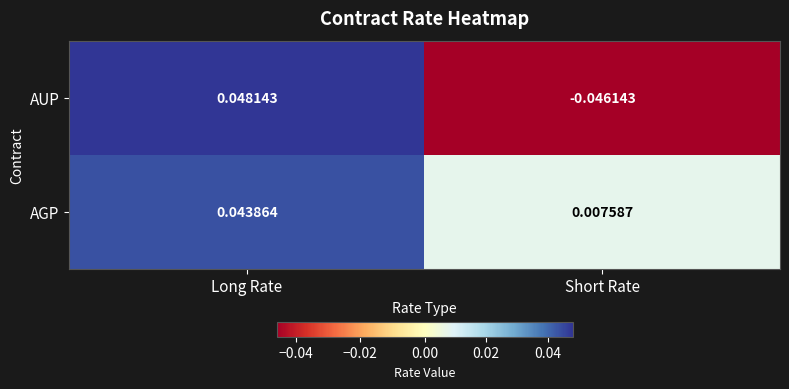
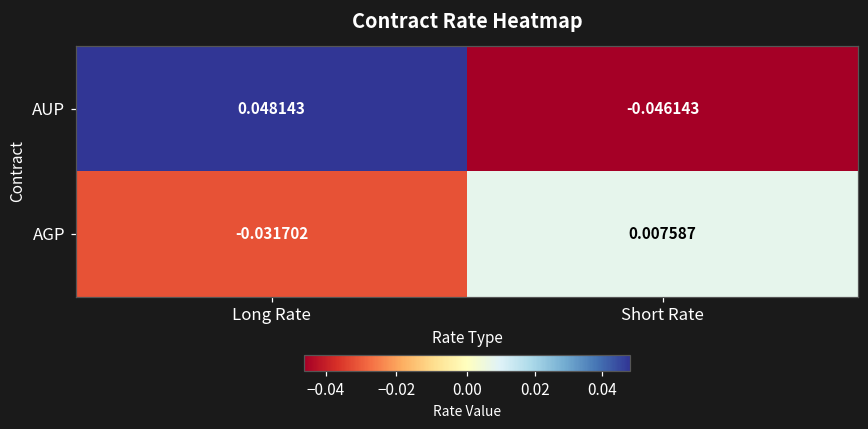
AGP, Long Rate: 0.043864 -> -0.031702
